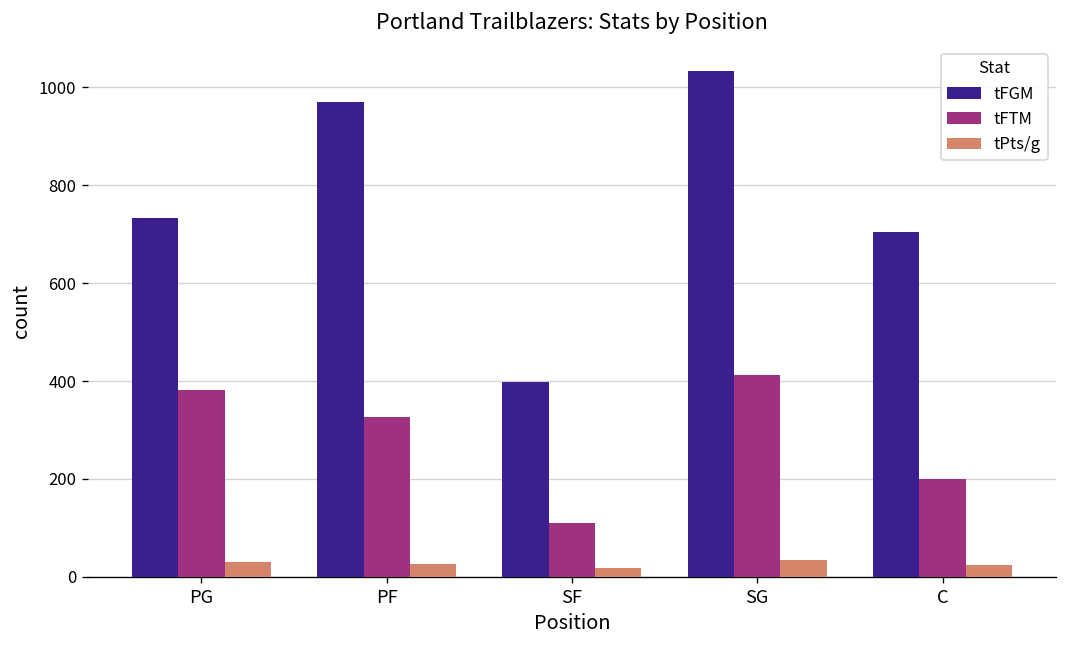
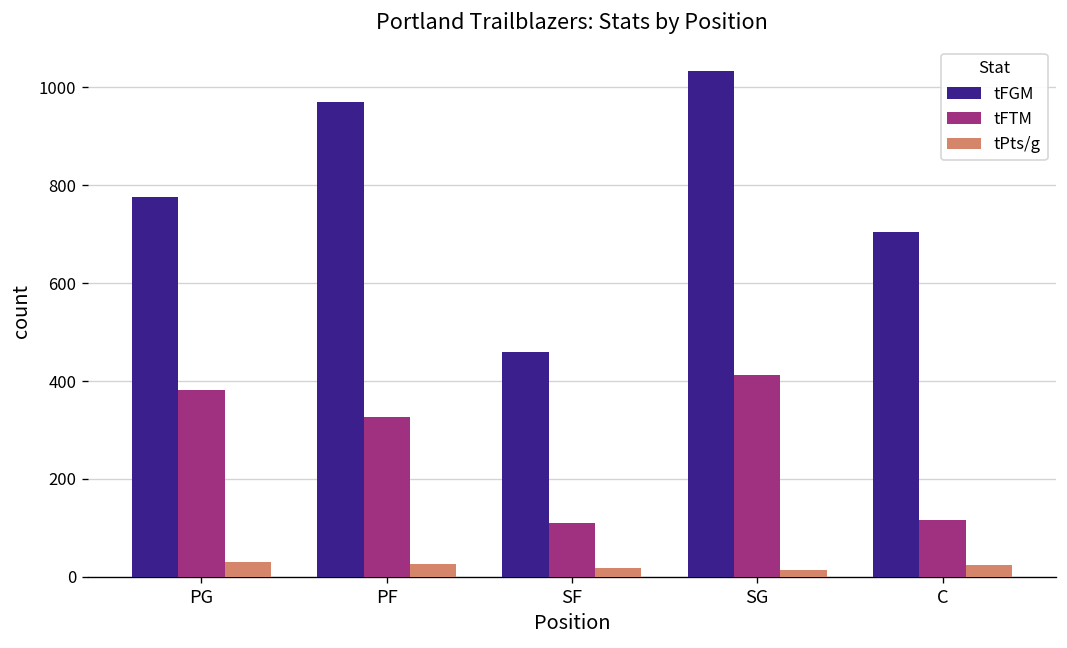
tFGM, PG: 730 -> 780
tFGM, SF: 400 -> 460
tPts/g, SG: 40 -> 10
tFTM, C: 200 -> 120
